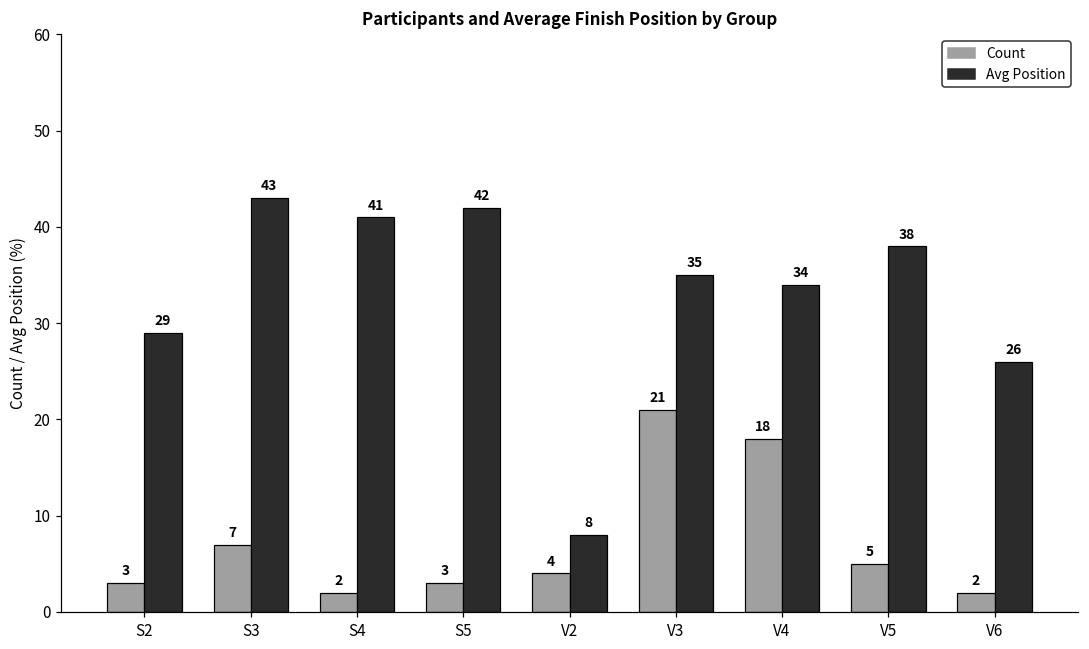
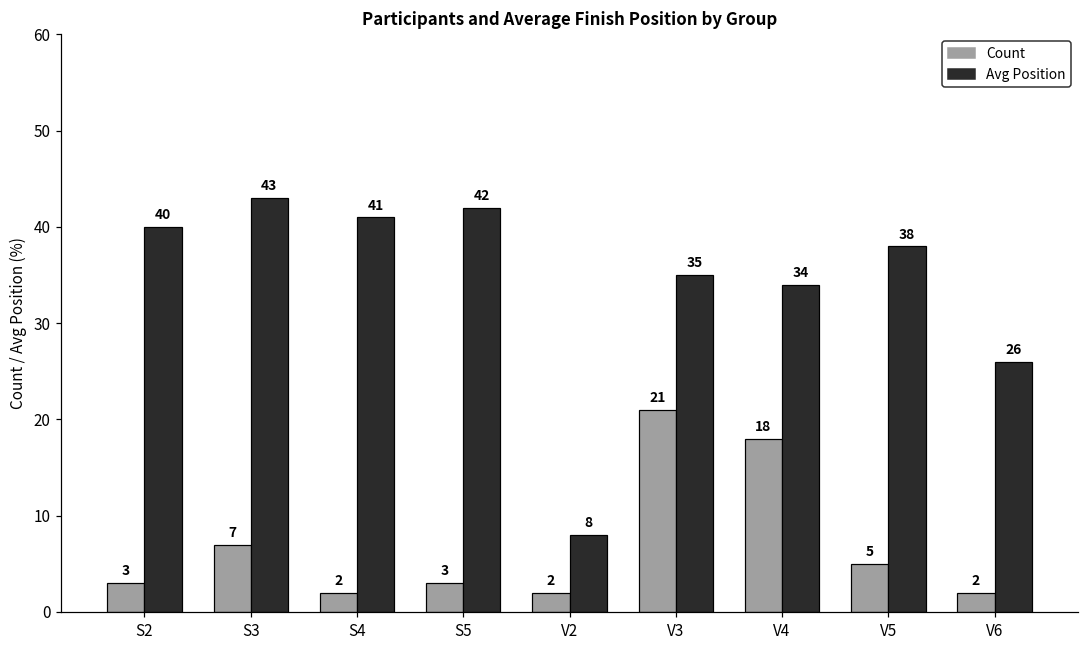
Avg Position, S2: 29 -> 40
Count, V2: 4 -> 2
